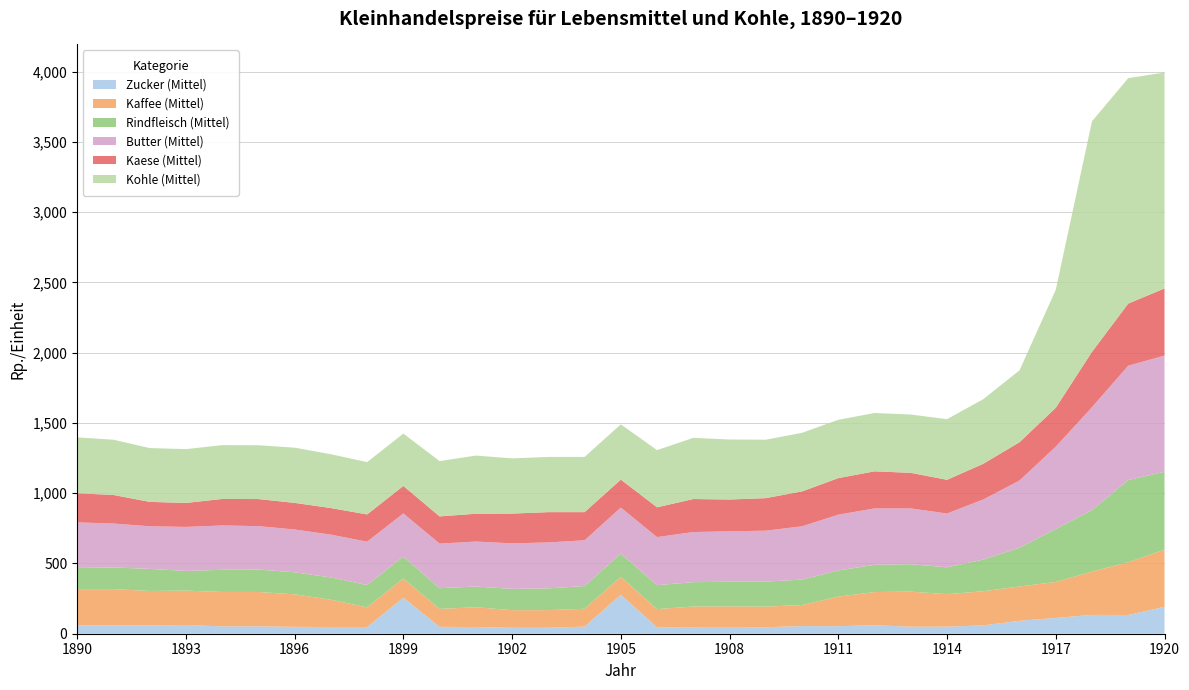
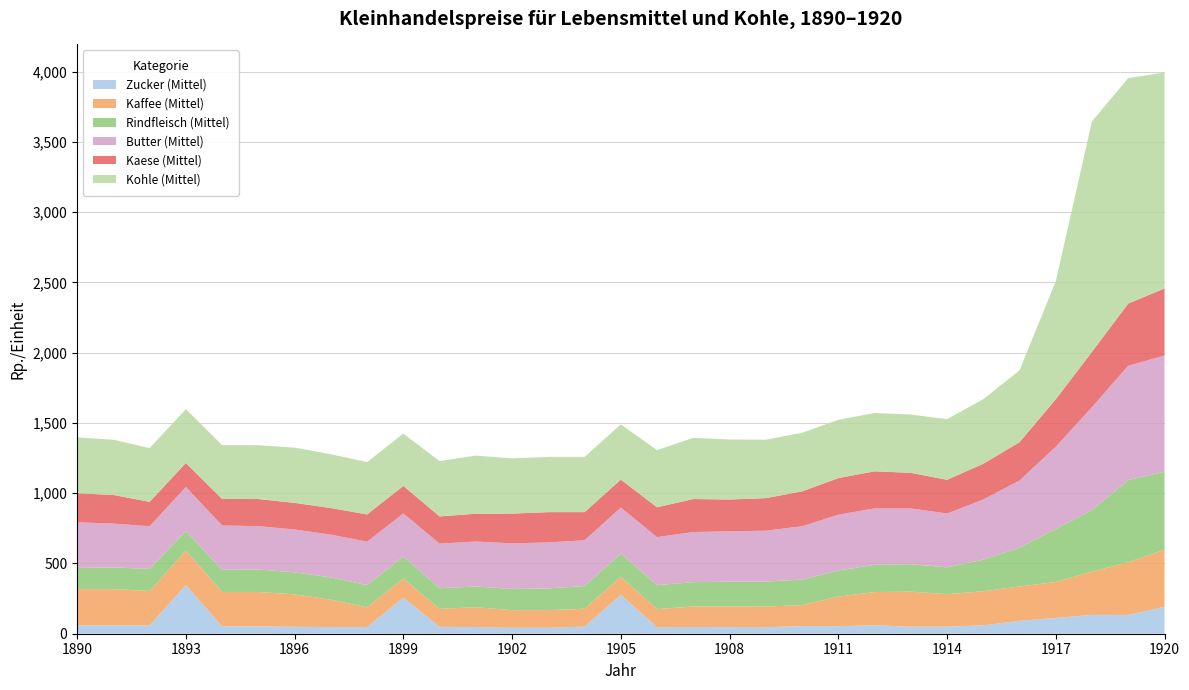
Zucker (Mittel), 1893: 60 -> 350
Kaese (Mittel), 1917: 280 -> 340
